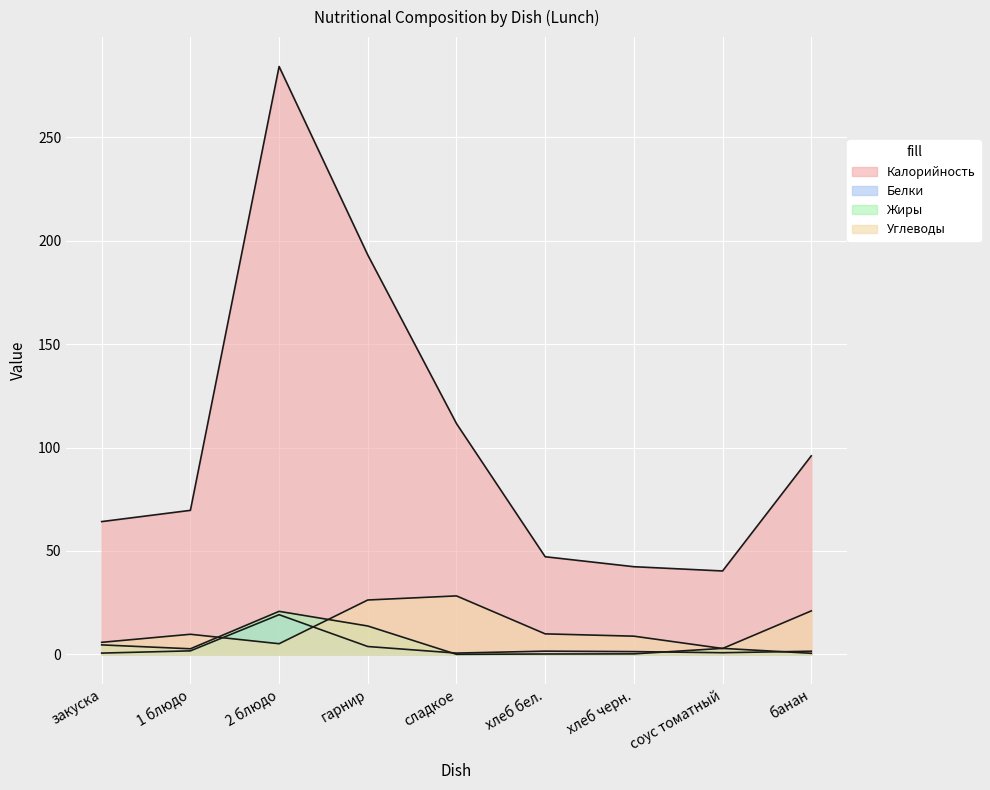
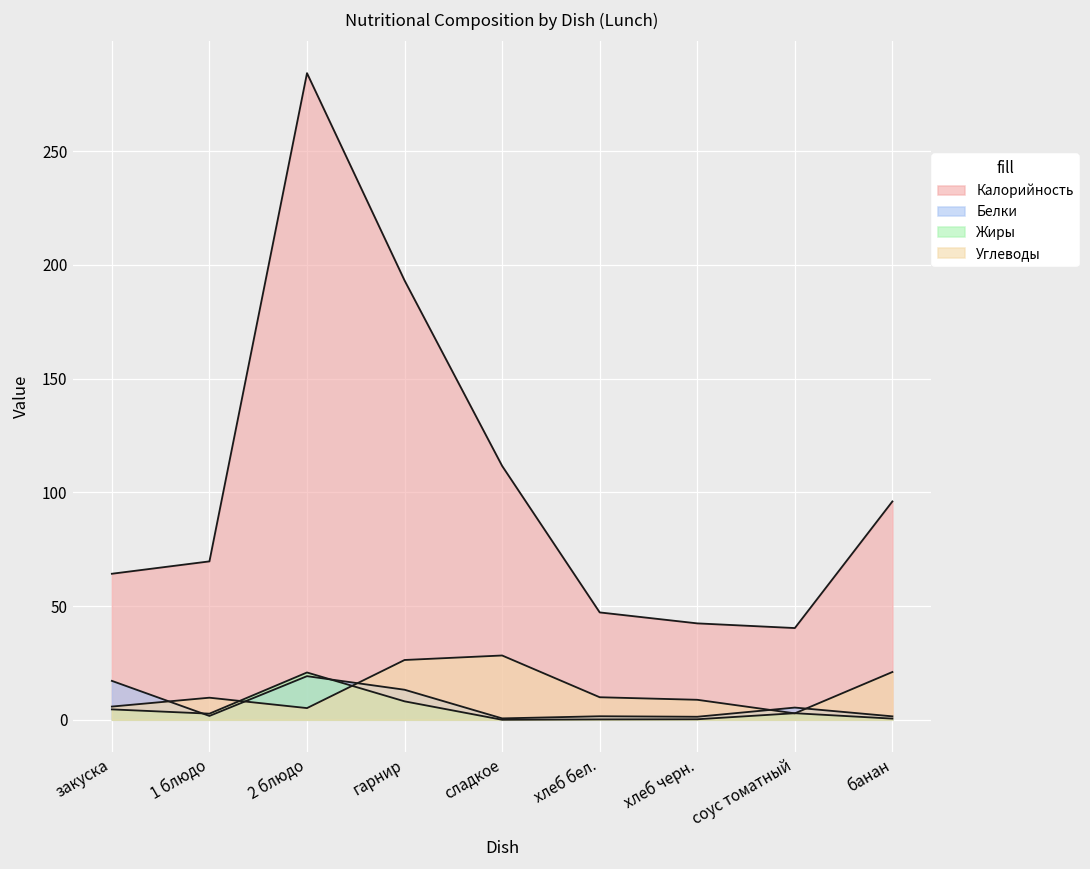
Белки, закуска: 1 -> 17
Белки, гарнир: 4 -> 13
Жиры, гарнир: 14 -> 8
Белки, соус томатный: 1 -> 5
